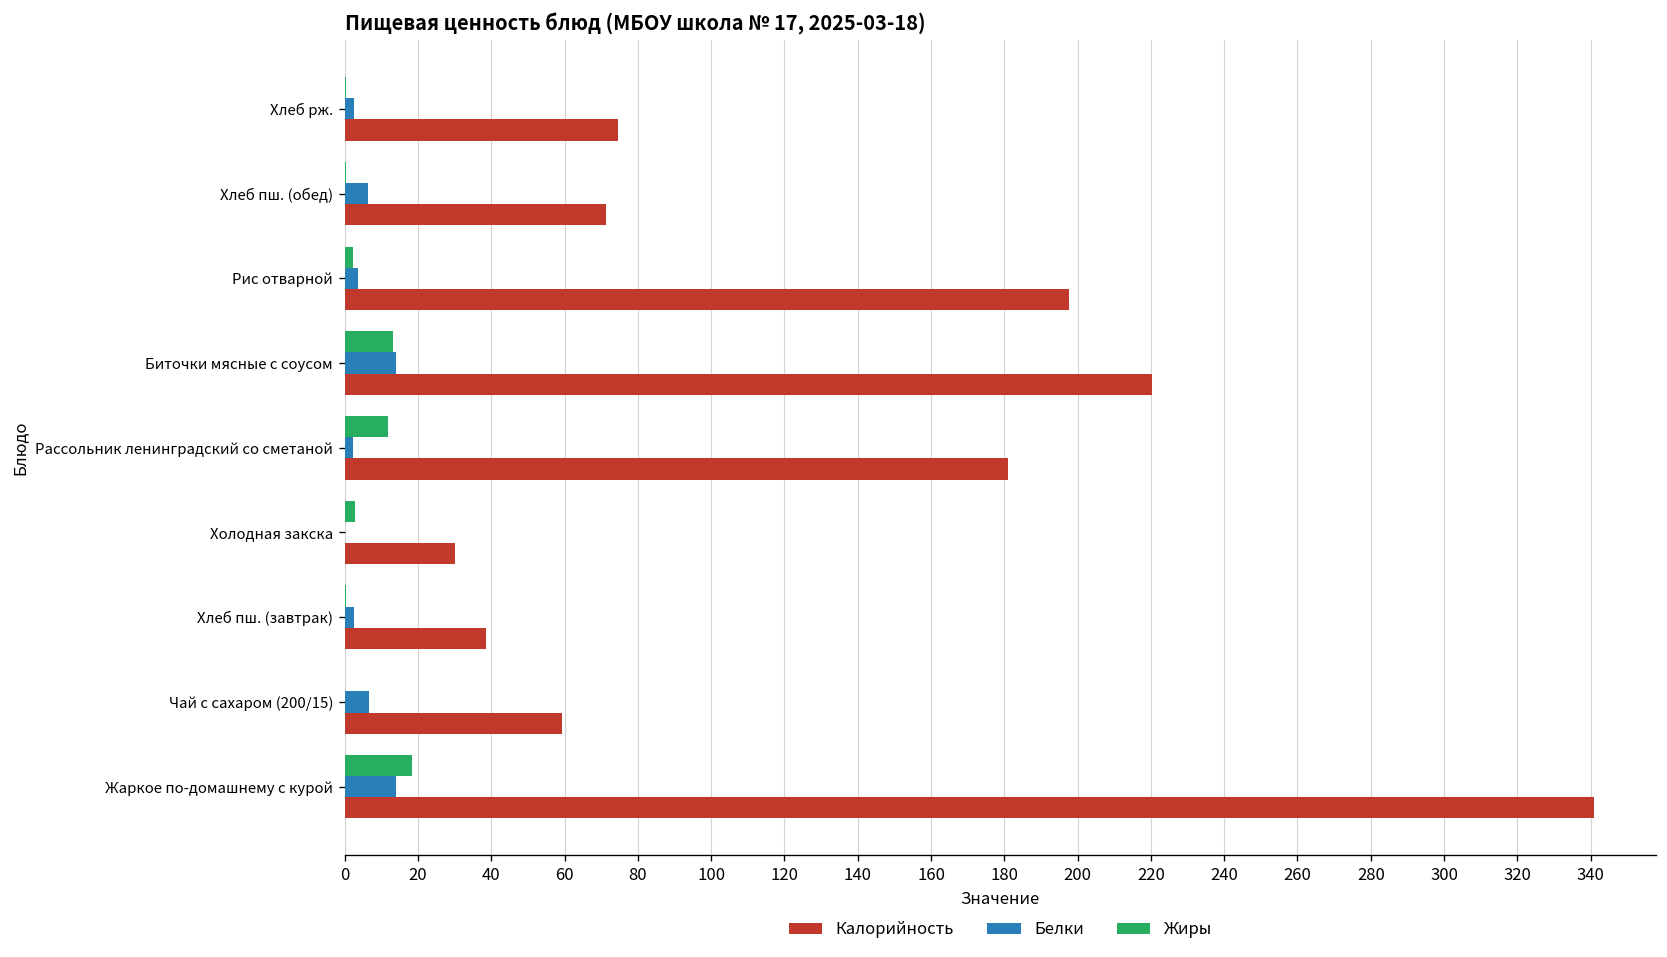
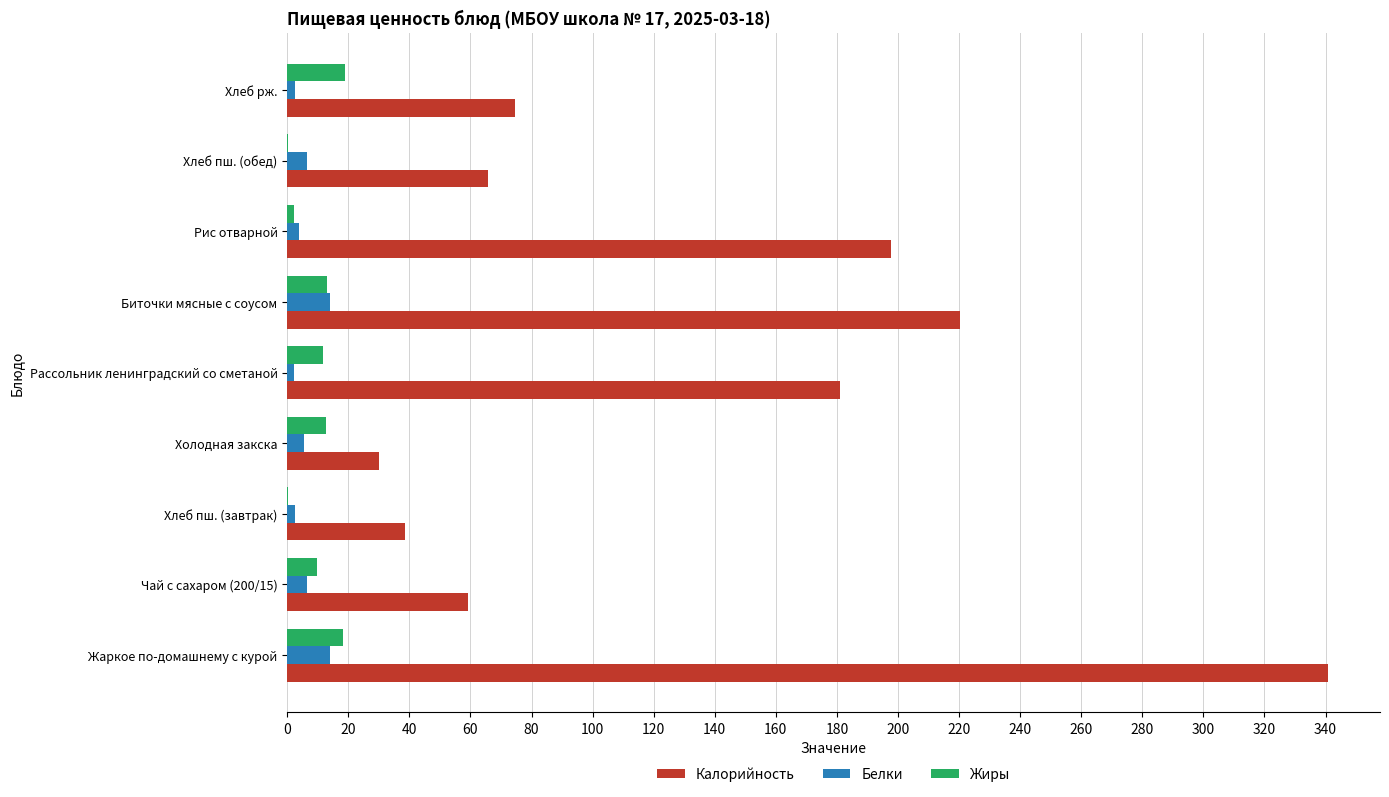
Жиры, Хлеб рж.: 0 -> 19
Калорийность, Хлеб пш. (обед): 71 -> 66
Жиры, Холодная закска: 3 -> 13
Белки, Холодная закска: 0 -> 6
Жиры, Чай с сахаром (200/15): 0 -> 10
